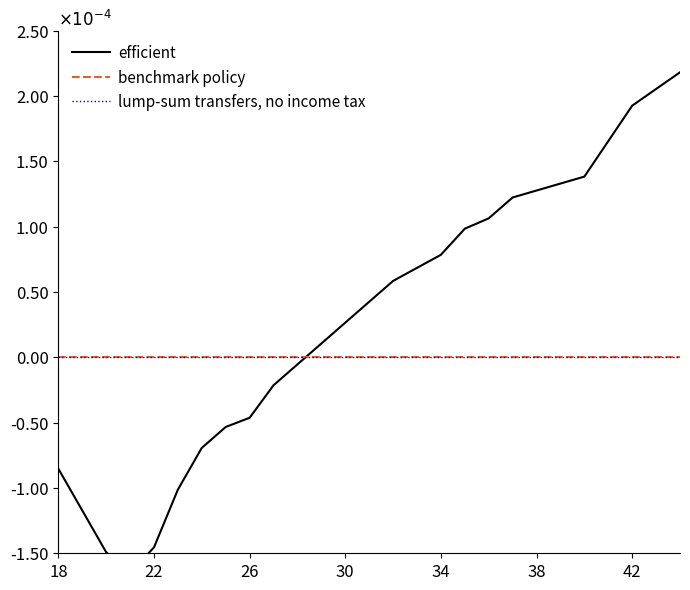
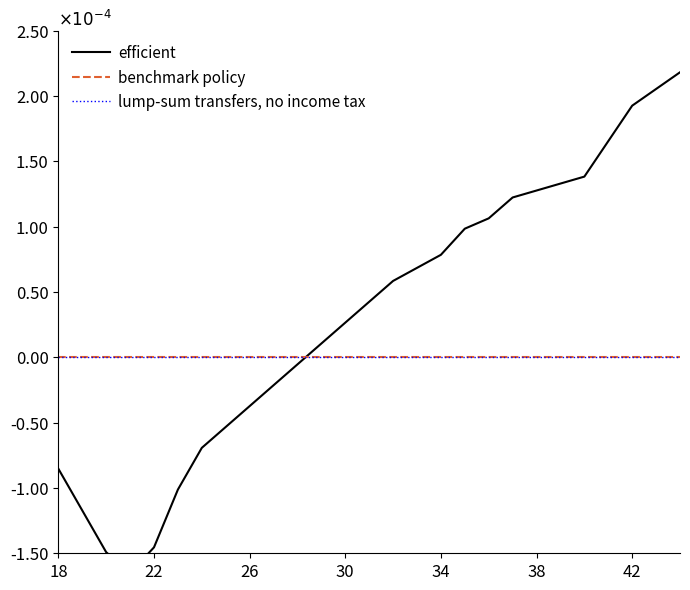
efficient, 26: -0.46 -> -0.37
